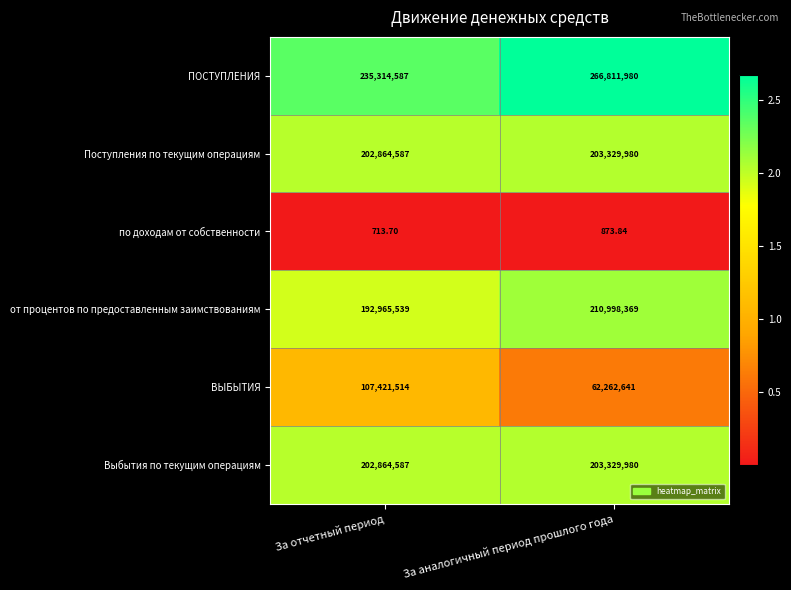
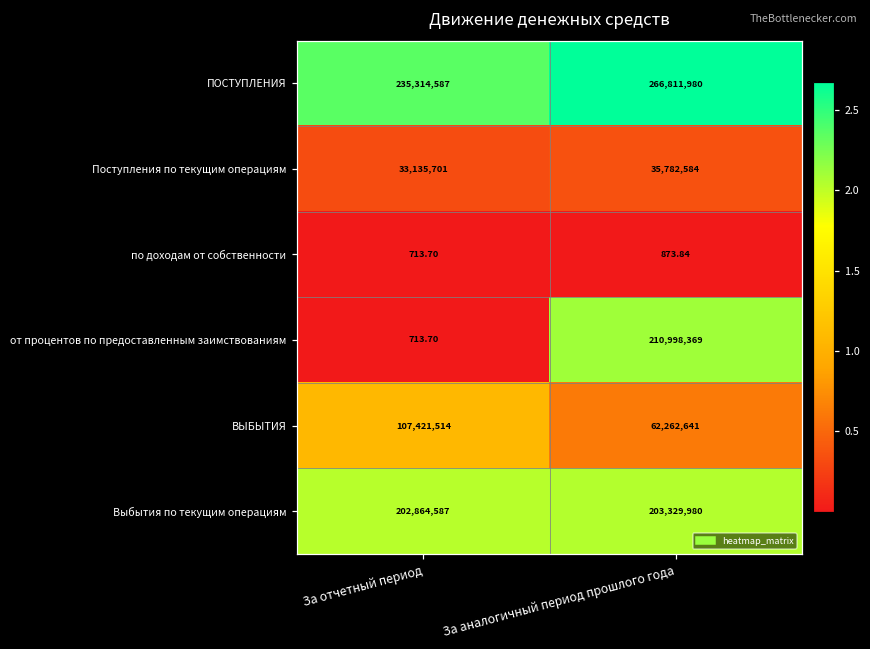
Поступления по текущим операциям, За отчетный период: 202,864,587 -> 33,135,701
Поступления по текущим операциям, За аналогичный период прошлого года: 203,329,980 -> 35,782,584
от процентов по предоставленным заимствованиям, За отчетный период: 192,965,539 -> 713.70
